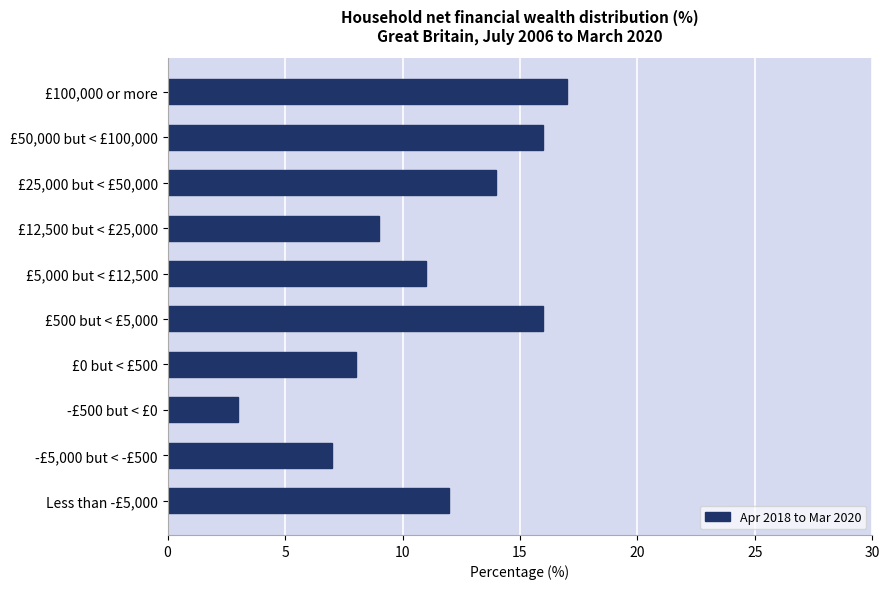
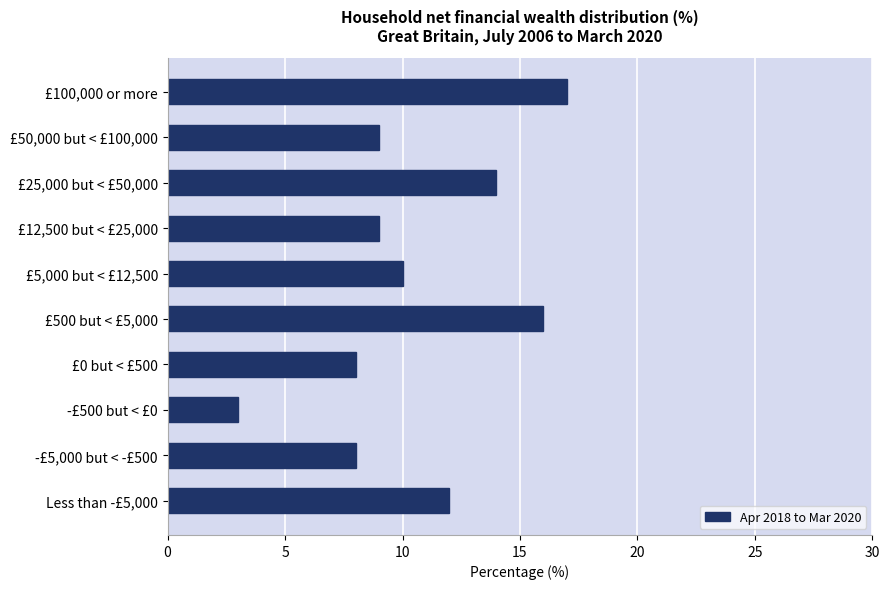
£50,000 but < £100,000: 16 -> 9
£5,000 but < £12,500: 11 -> 10
-£5,000 but < -£500: 7 -> 8
